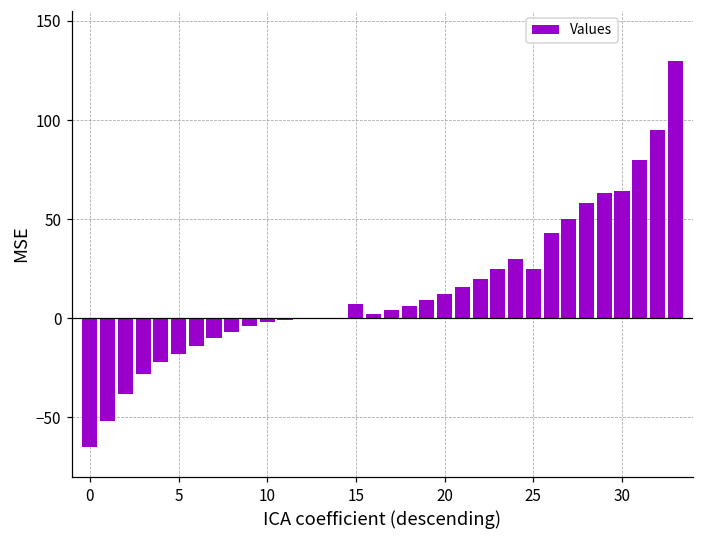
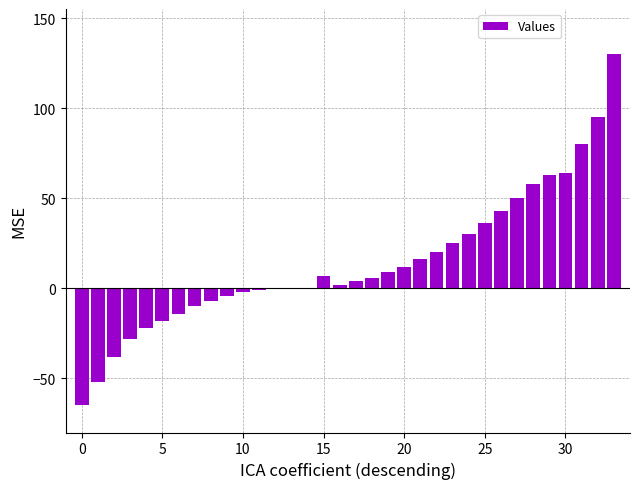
25: 25 -> 36
